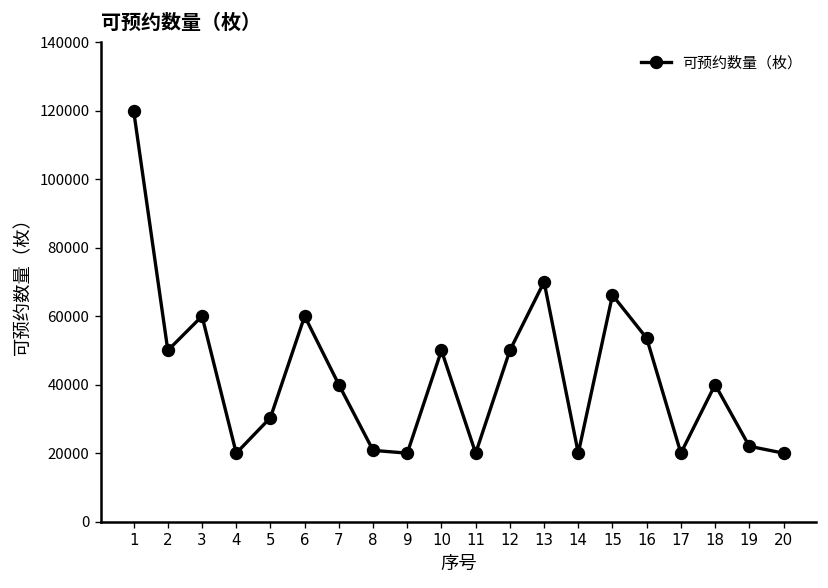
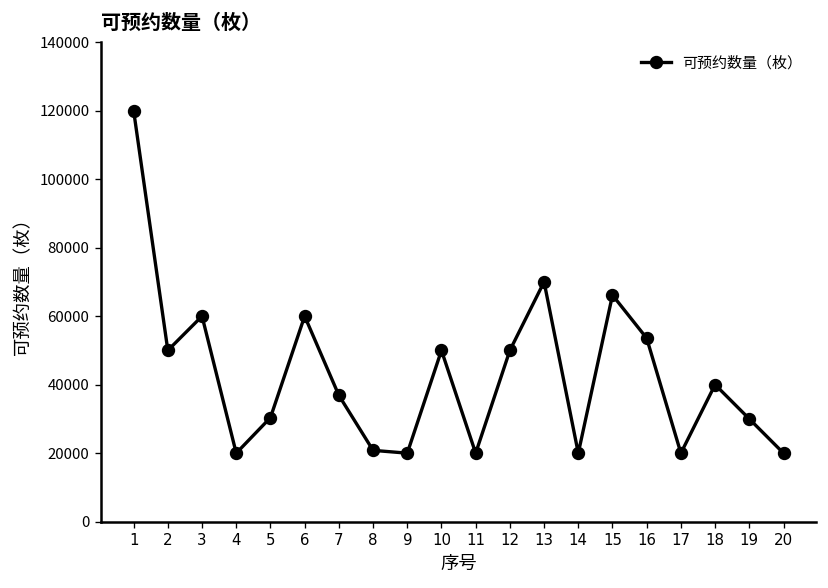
7: 40000 -> 37000
19: 22000 -> 30000
